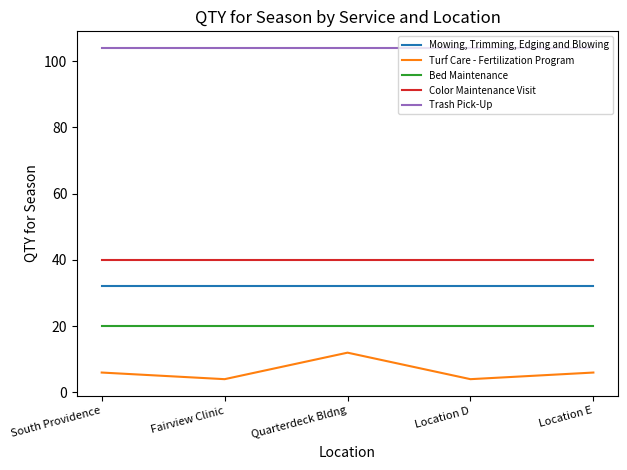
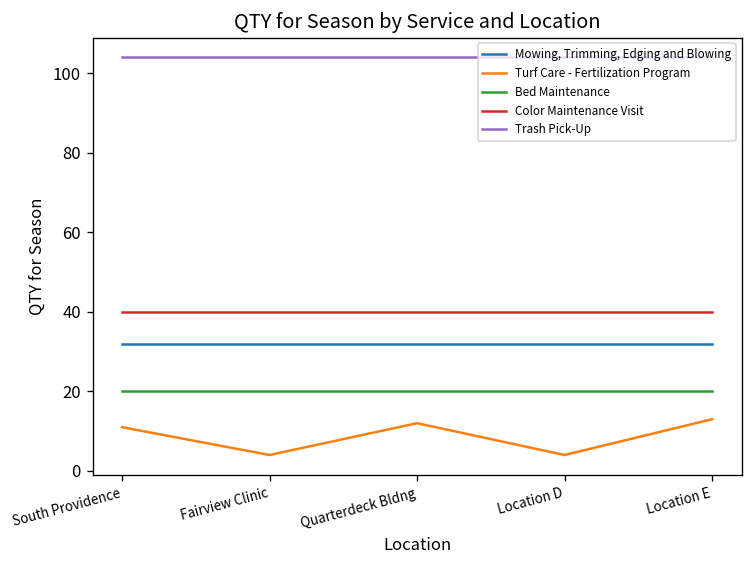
Turf Care - Fertilization Program, South Providence: 6 -> 11
Turf Care - Fertilization Program, Location E: 6 -> 13
